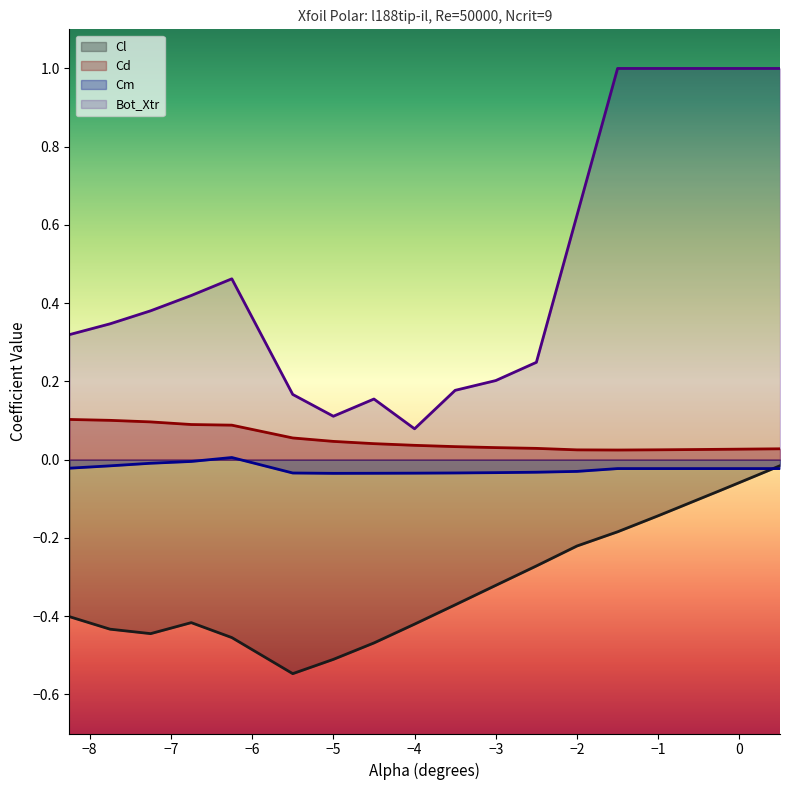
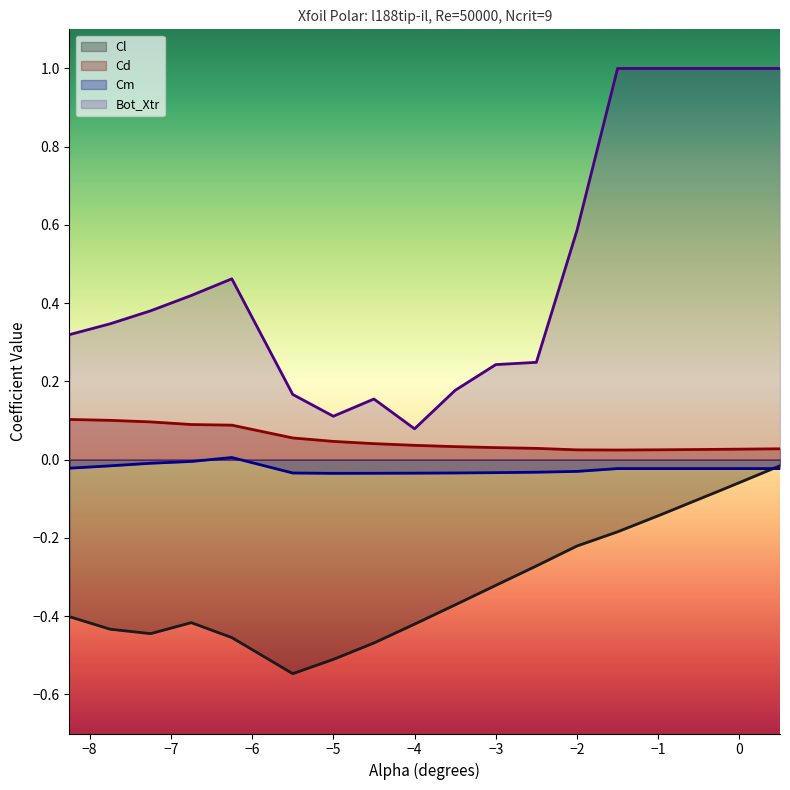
Bot_Xtr, −3: 0.20 -> 0.24
Bot_Xtr, −2: 0.62 -> 0.59
